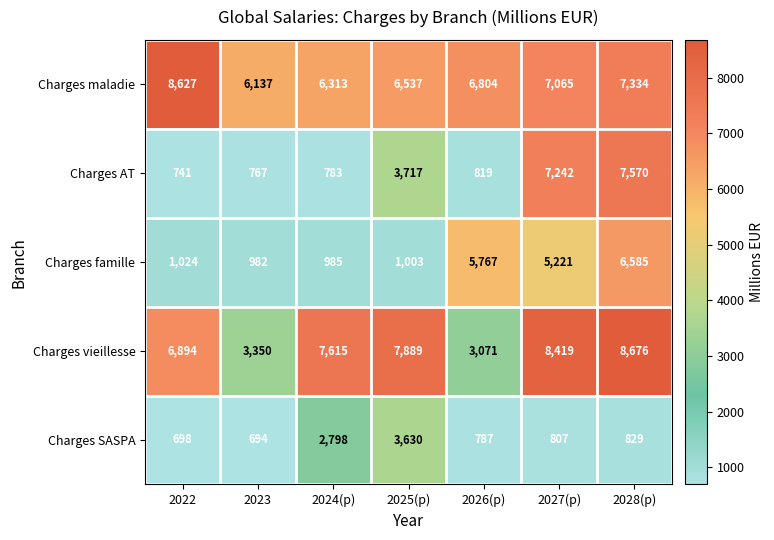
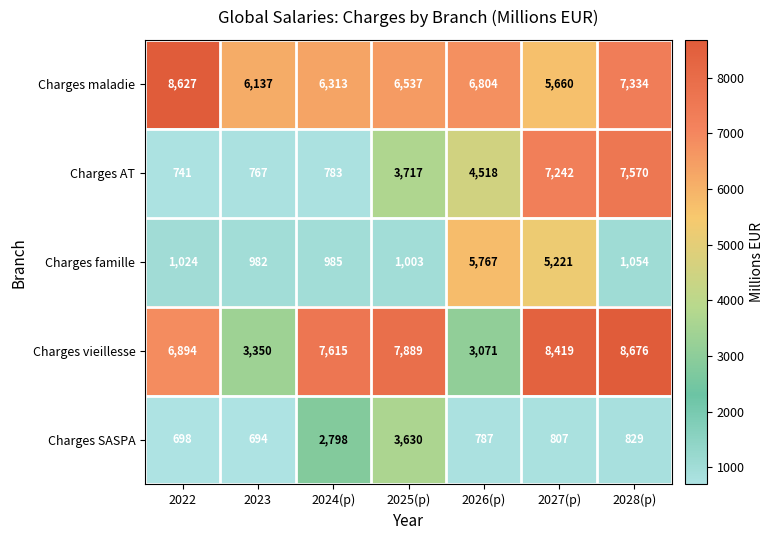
Charges maladie, 2027(p): 7,065 -> 5,660
Charges AT, 2026(p): 819 -> 4,518
Charges famille, 2028(p): 6,585 -> 1,054
